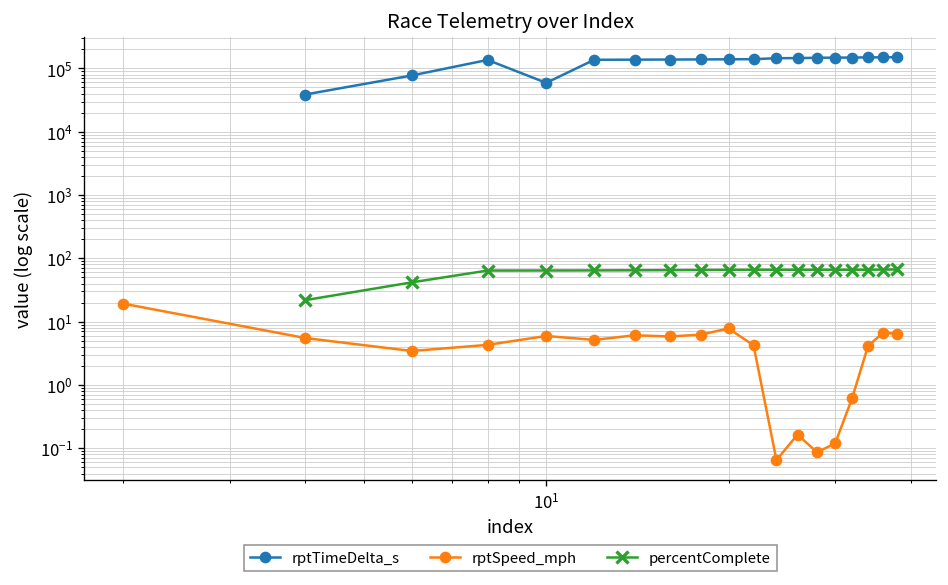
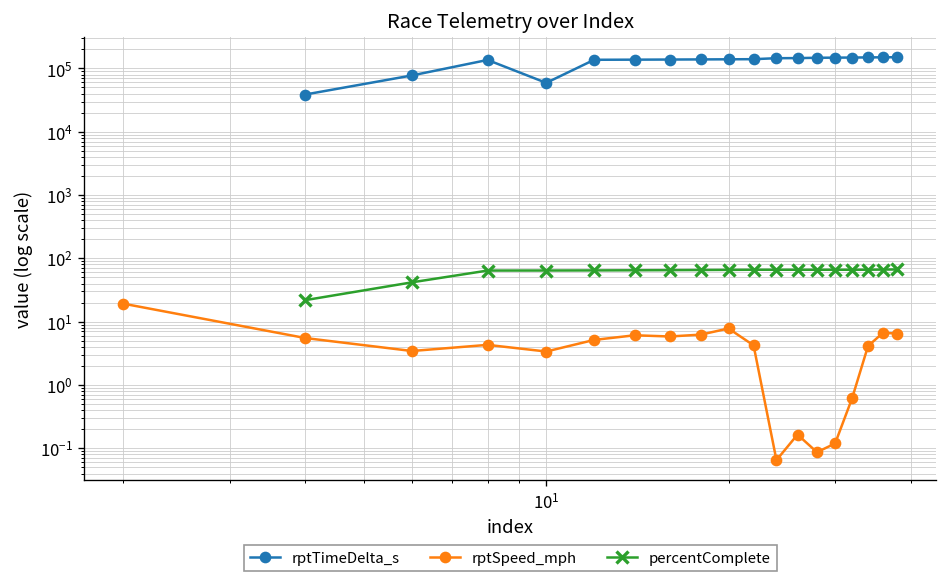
rptSpeed_mph, 10^1: 6 -> 3
